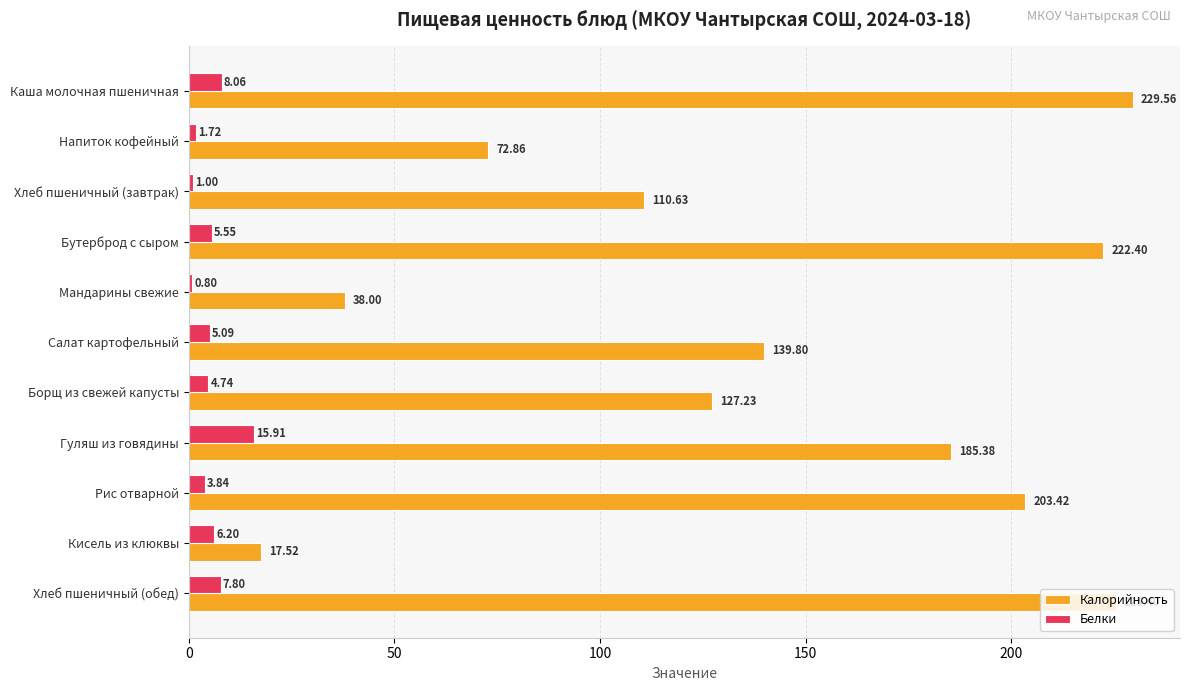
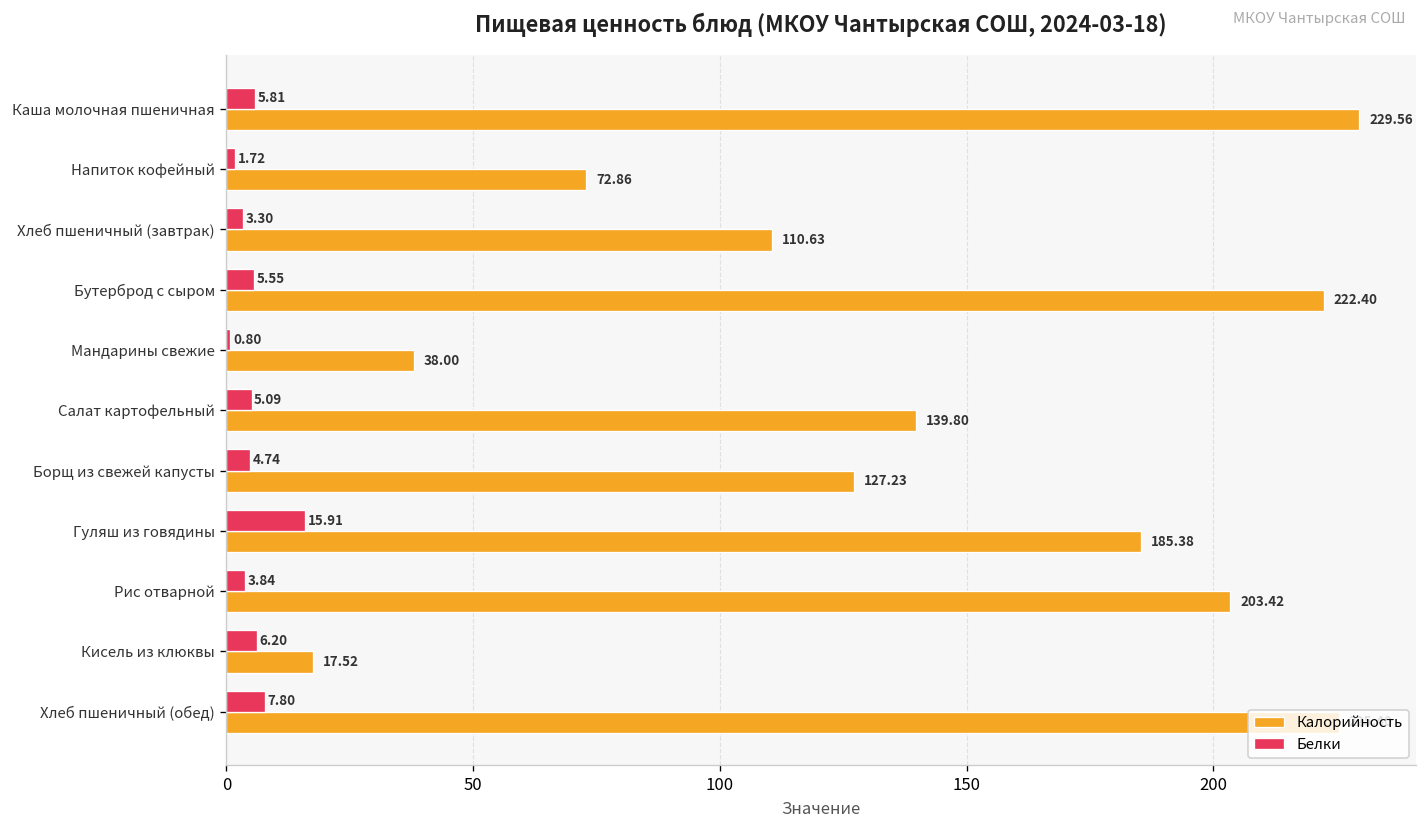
Белки, Каша молочная пшеничная: 8.06 -> 5.81
Белки, Хлеб пшеничный (завтрак): 1.00 -> 3.30
